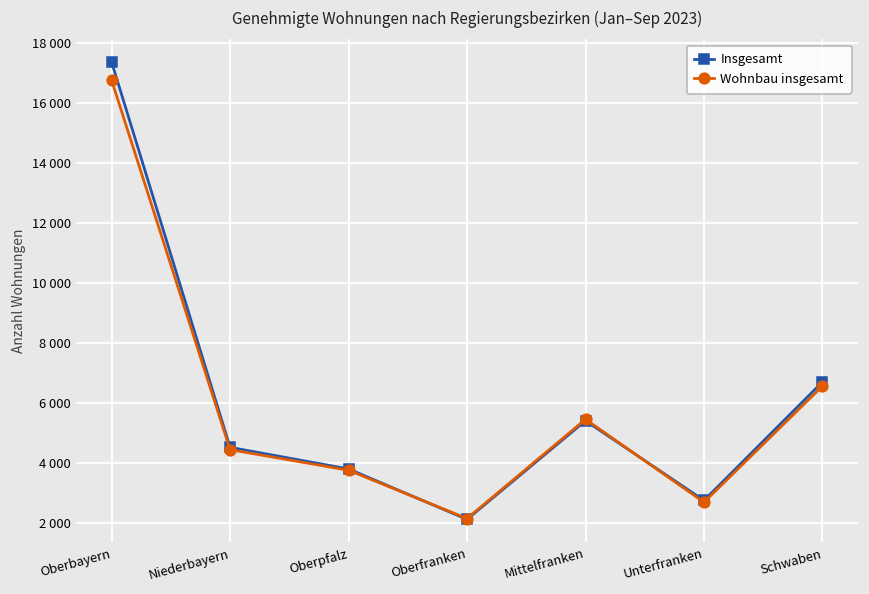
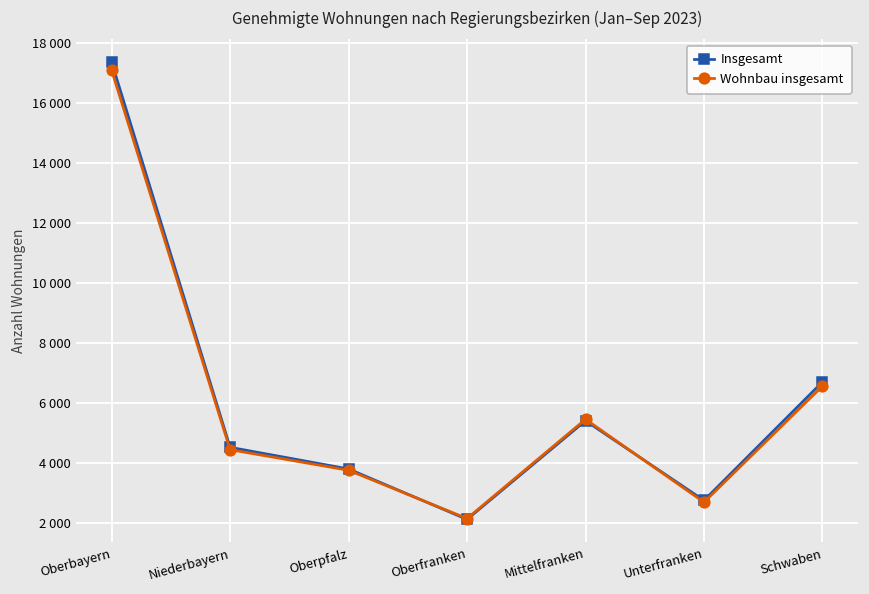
Wohnbau insgesamt, Oberbayern: 16800 -> 17100
